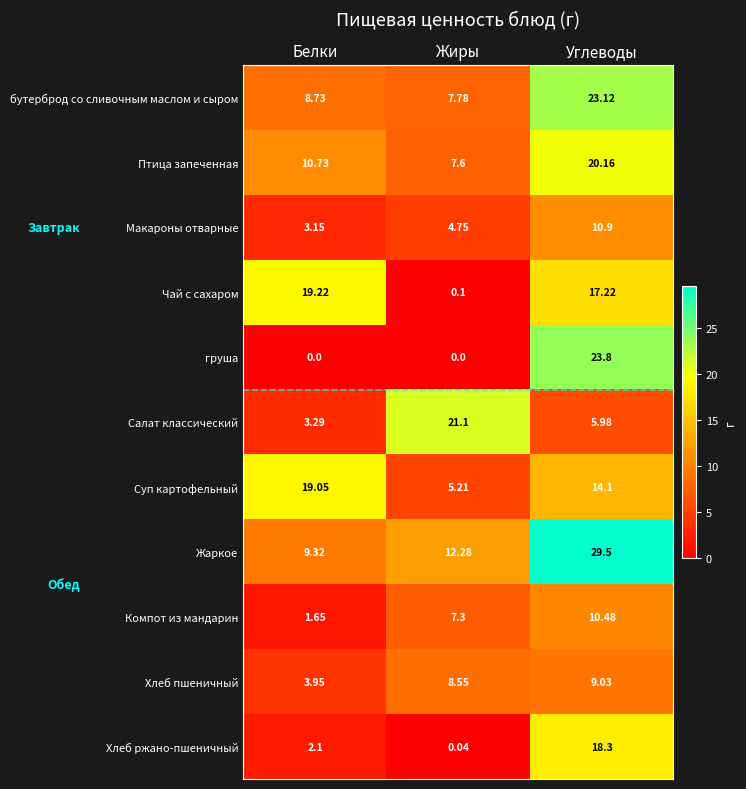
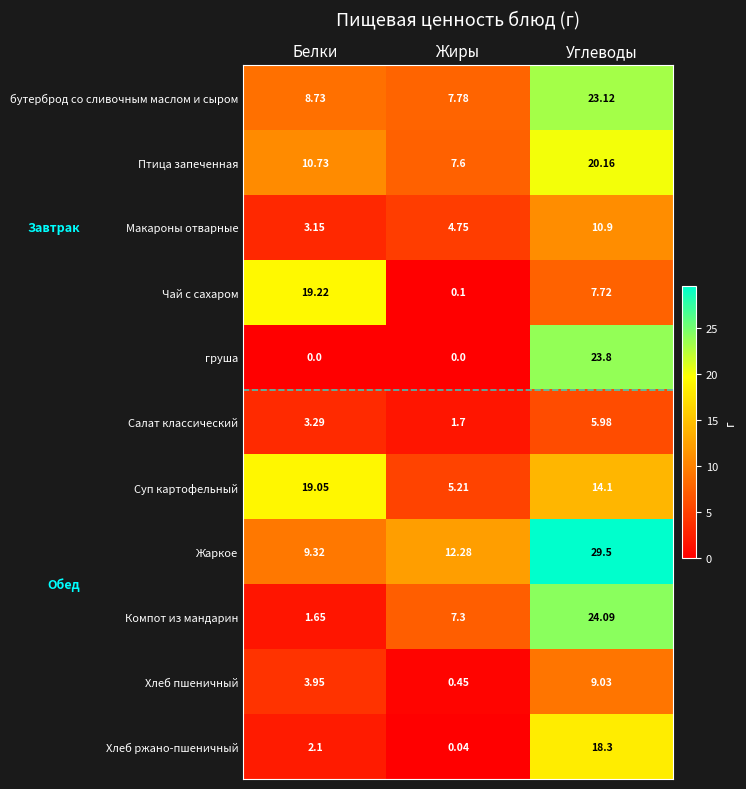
Чай с сахаром, Углеводы: 17.22 -> 7.72
Салат классический, Жиры: 21.1 -> 1.7
Компот из мандарин, Углеводы: 10.48 -> 24.09
Хлеб пшеничный, Жиры: 8.55 -> 0.45
